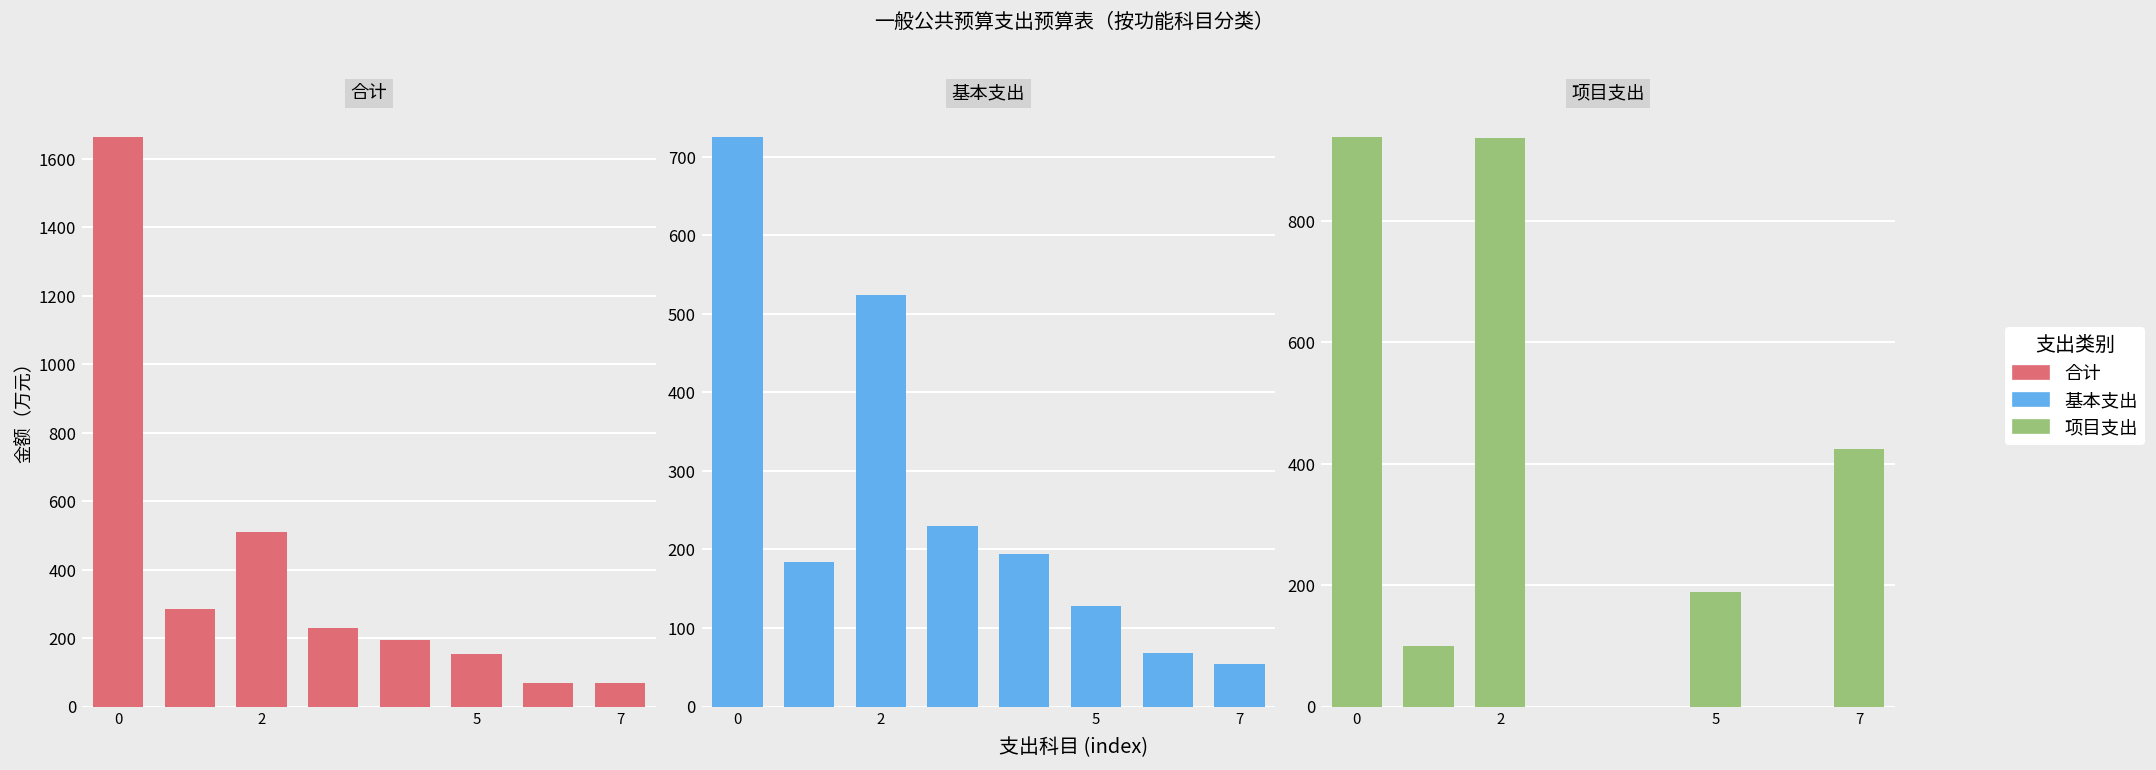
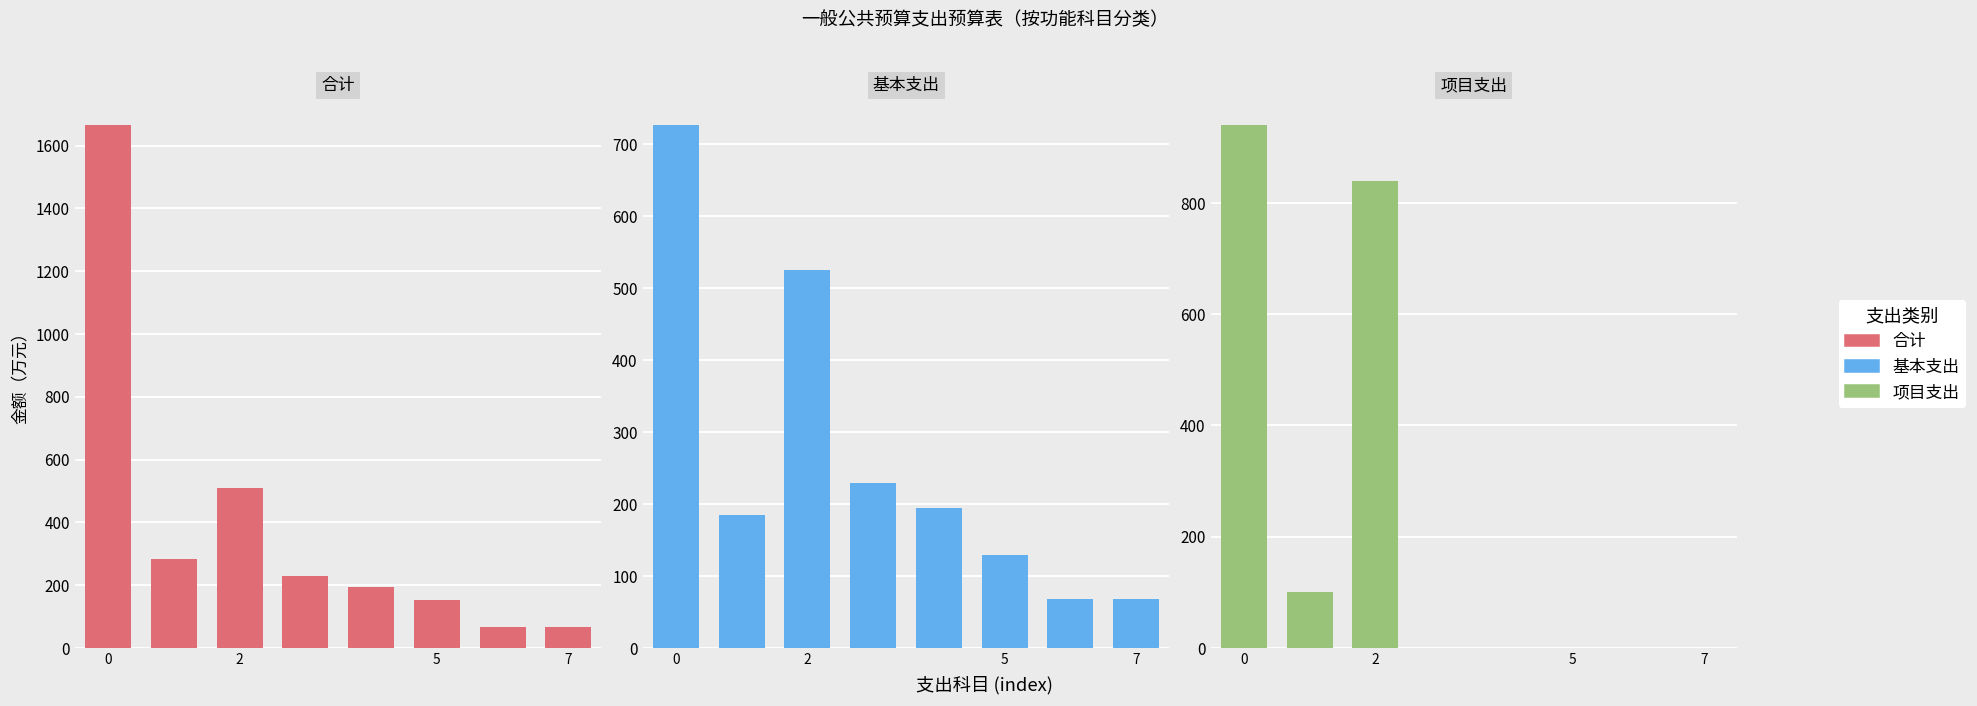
基本支出, 7: 50 -> 70
项目支出, 2: 940 -> 840
项目支出, 5: 190 -> 0
项目支出, 7: 420 -> 0
